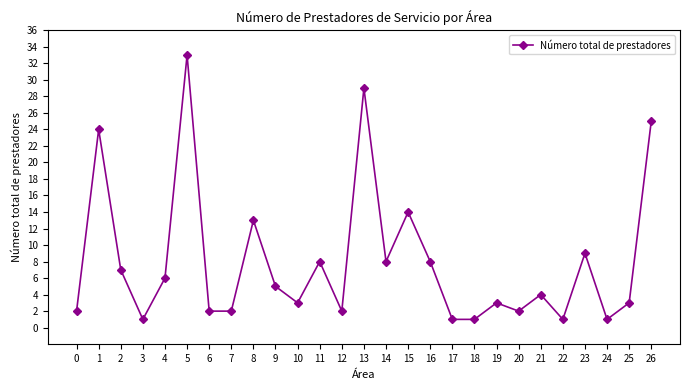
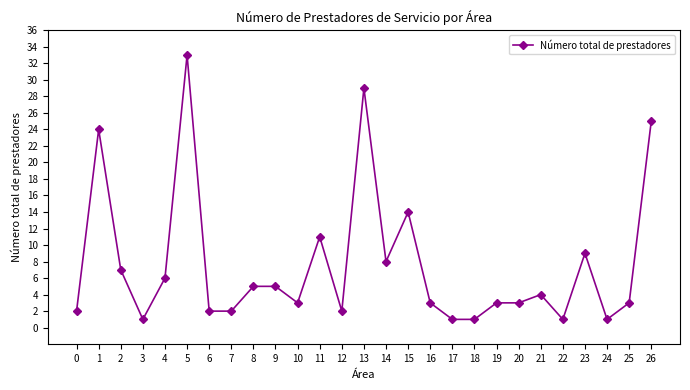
8: 13 -> 5
11: 8 -> 11
16: 8 -> 3
20: 2 -> 3
